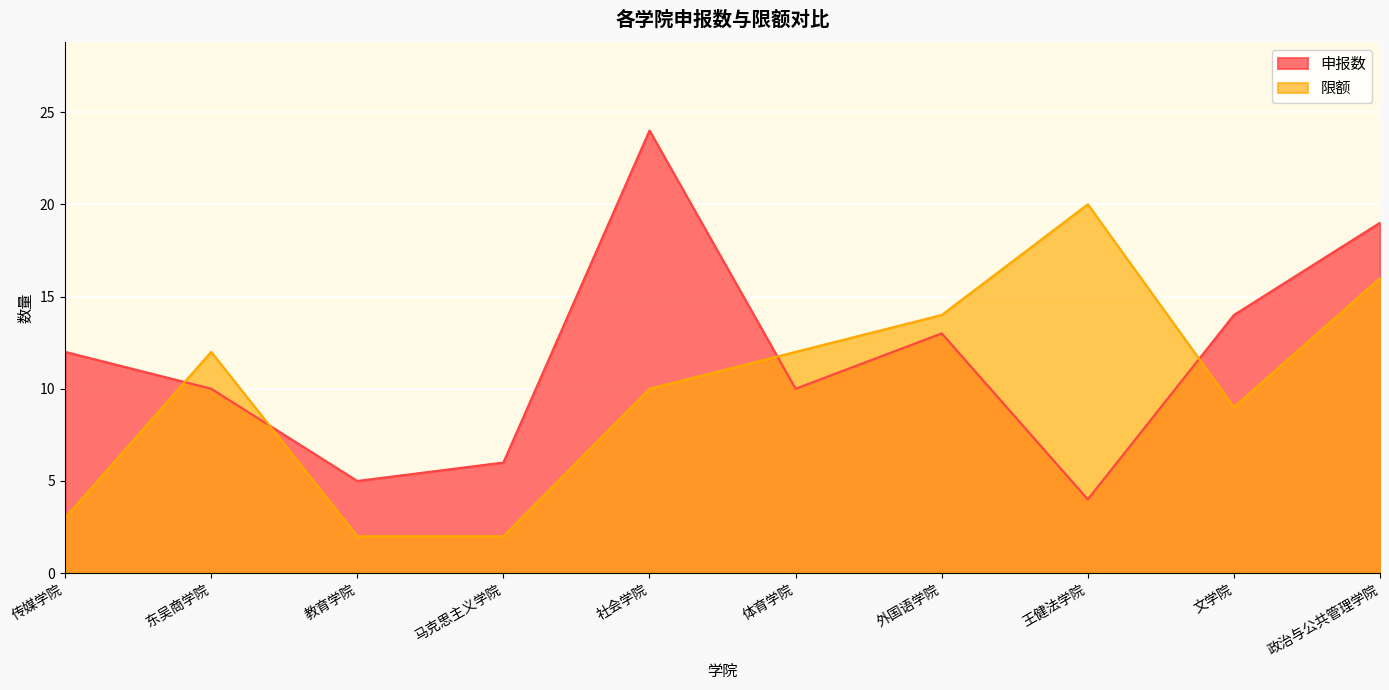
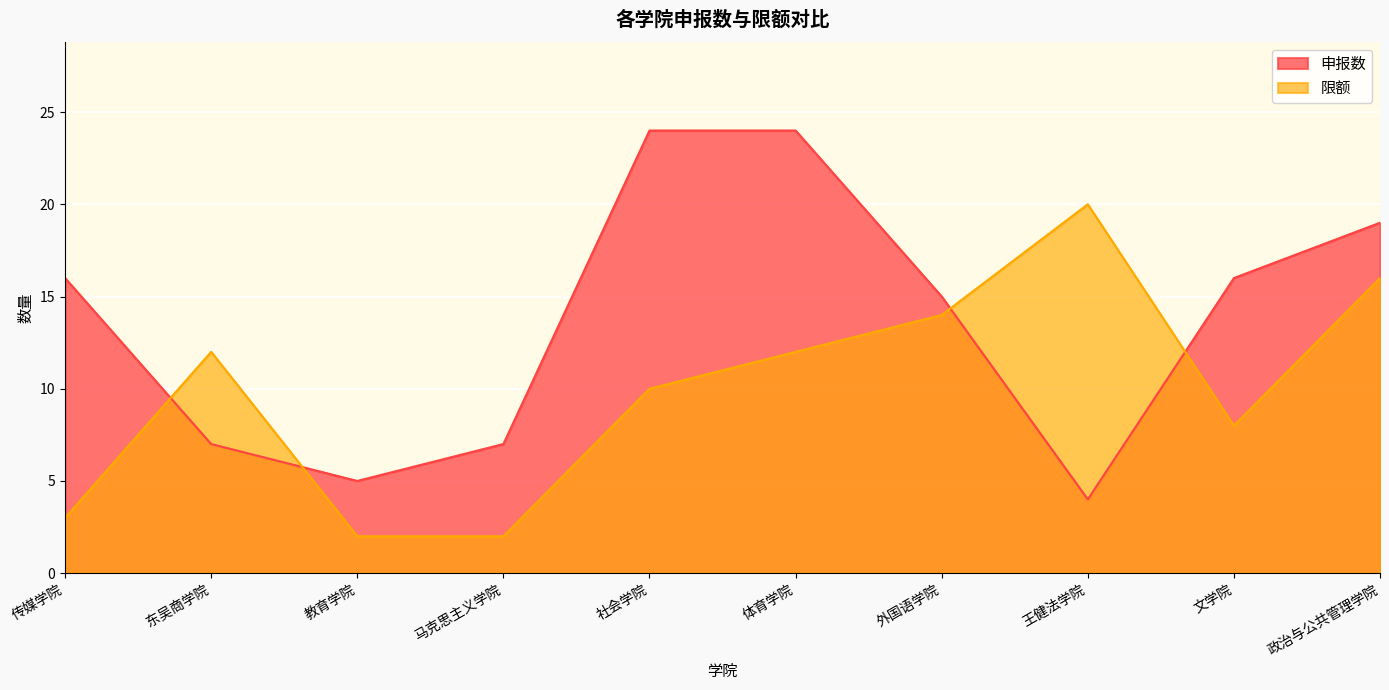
申报数, 传媒学院: 12 -> 16
申报数, 东吴商学院: 10 -> 7
申报数, 马克思主义学院: 6 -> 7
申报数, 体育学院: 10 -> 24
申报数, 外国语学院: 13 -> 15
申报数, 文学院: 14 -> 16
限额, 文学院: 9 -> 8
